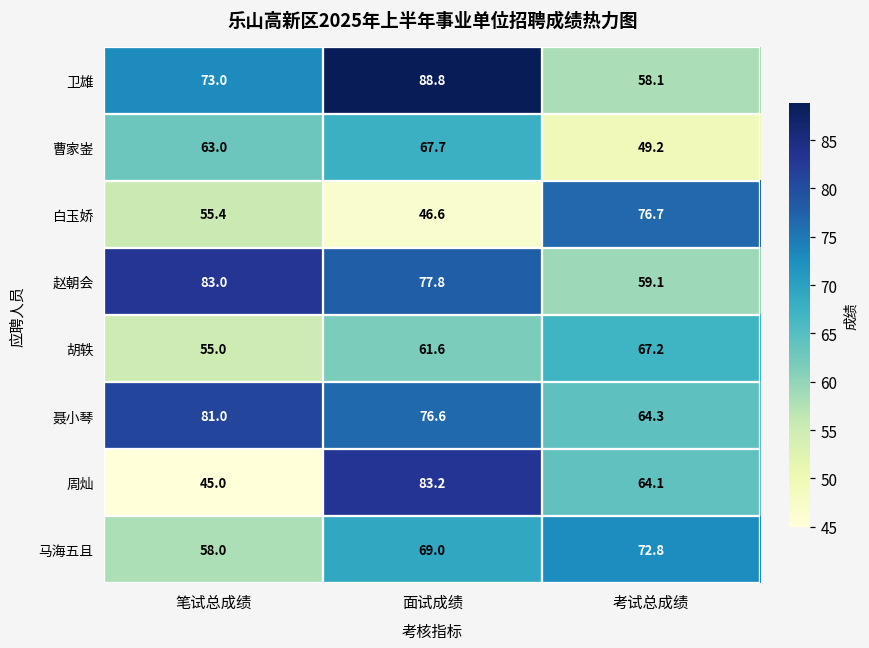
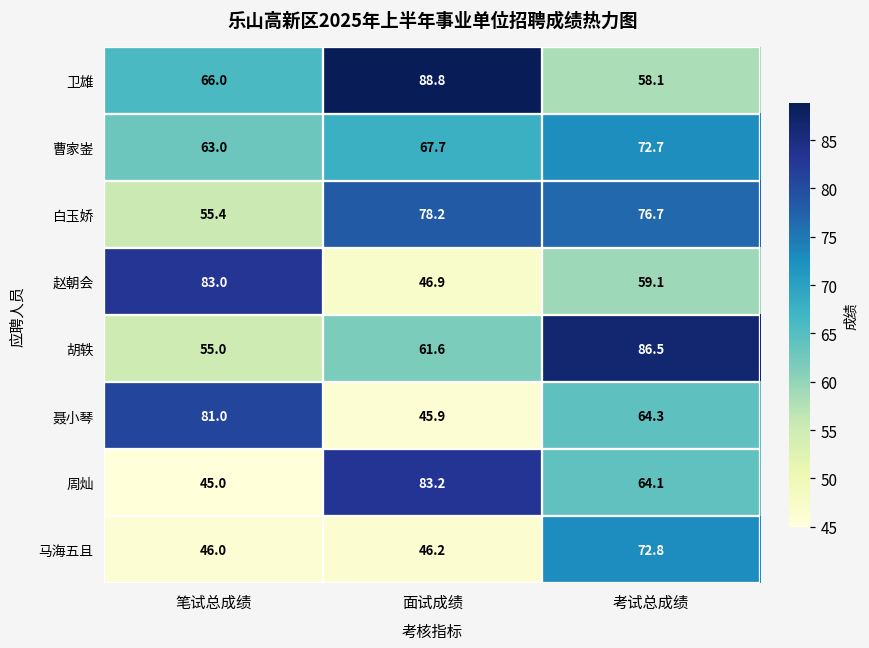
卫雄, 笔试总成绩: 73.0 -> 66.0
曹家崟, 考试总成绩: 49.2 -> 72.7
白玉娇, 面试成绩: 46.6 -> 78.2
赵朝会, 面试成绩: 77.8 -> 46.9
胡轶, 考试总成绩: 67.2 -> 86.5
聂小琴, 面试成绩: 76.6 -> 45.9
马海五且, 笔试总成绩: 58.0 -> 46.0
马海五且, 面试成绩: 69.0 -> 46.2
